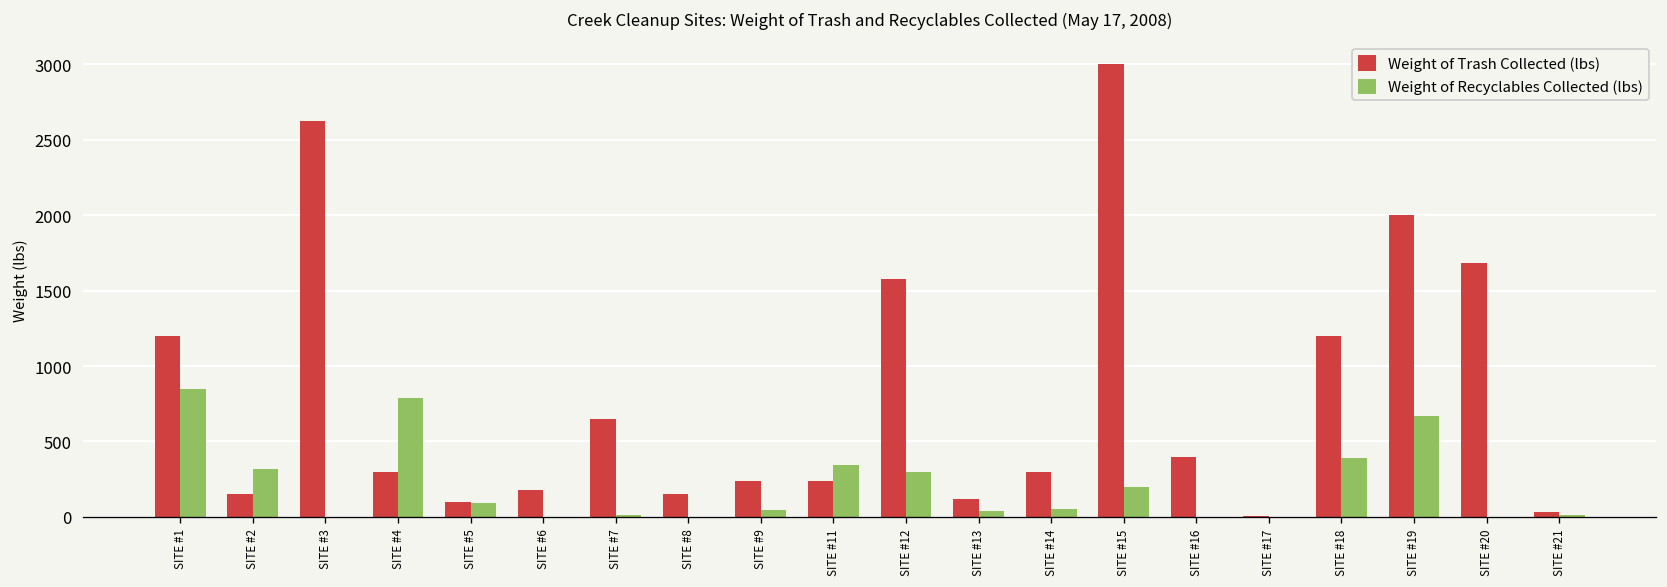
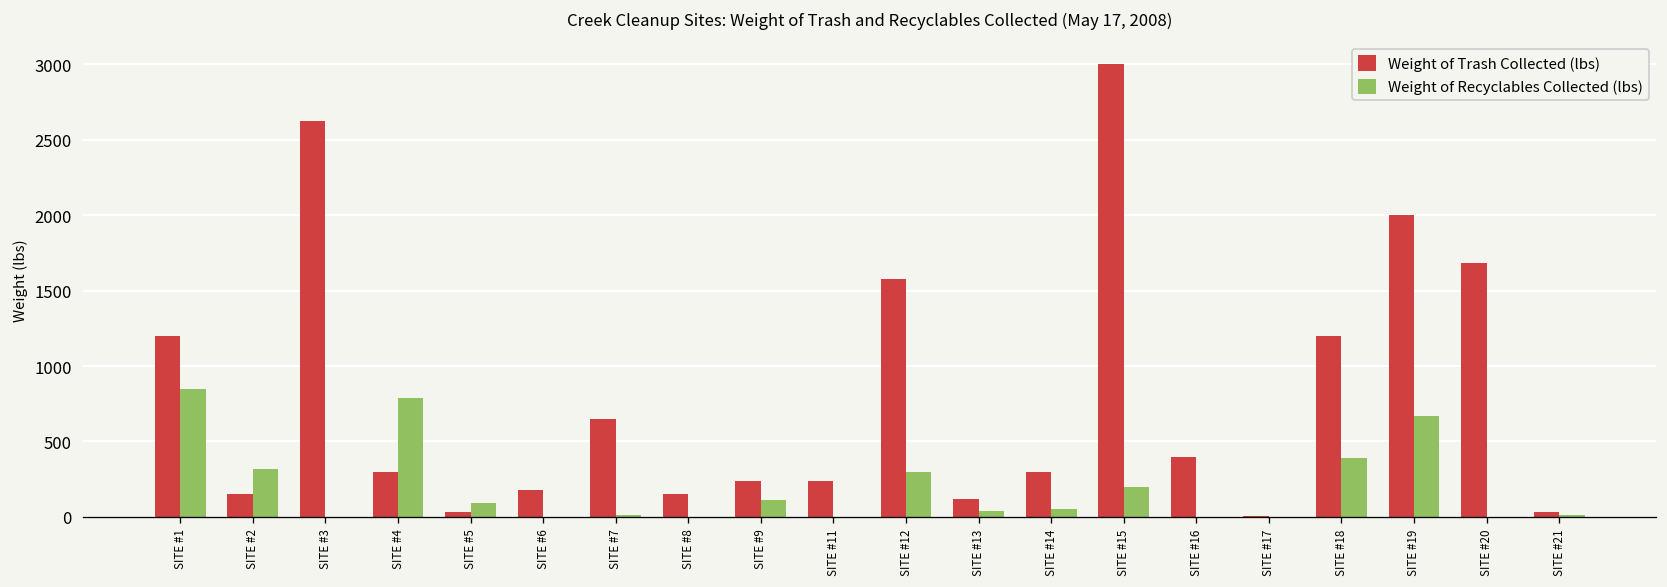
Weight of Trash Collected (lbs), SITE #5: 100 -> 30
Weight of Recyclables Collected (lbs), SITE #9: 50 -> 110
Weight of Recyclables Collected (lbs), SITE #11: 340 -> 0
